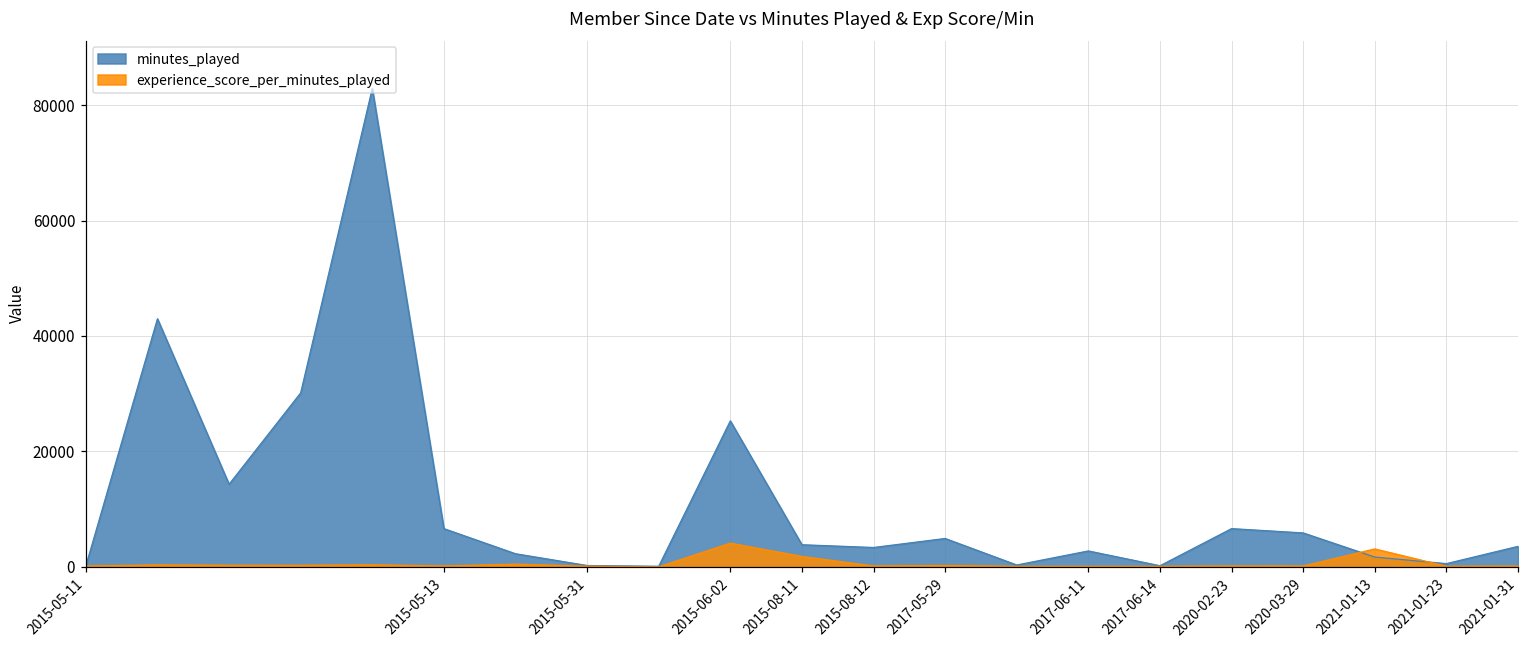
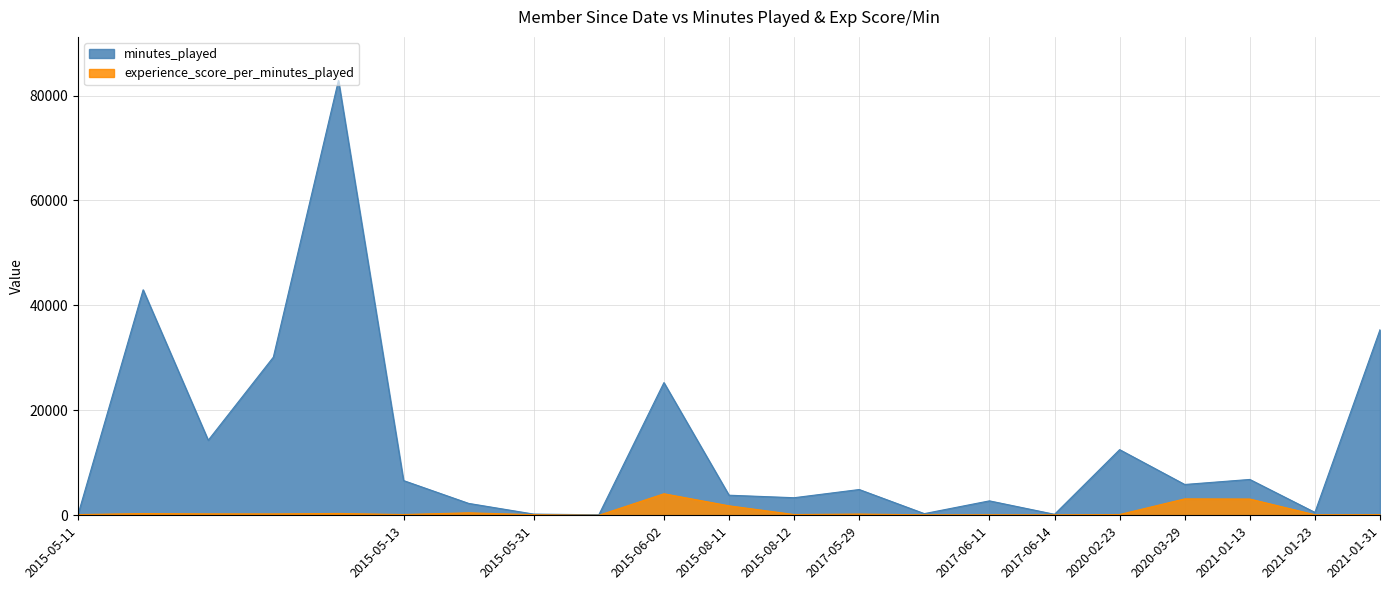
minutes_played, 2020-02-23: 7000 -> 13000
experience_score_per_minutes_played, 2020-03-29: 0 -> 3000
minutes_played, 2021-01-13: 2000 -> 7000
minutes_played, 2021-01-31: 4000 -> 35000
